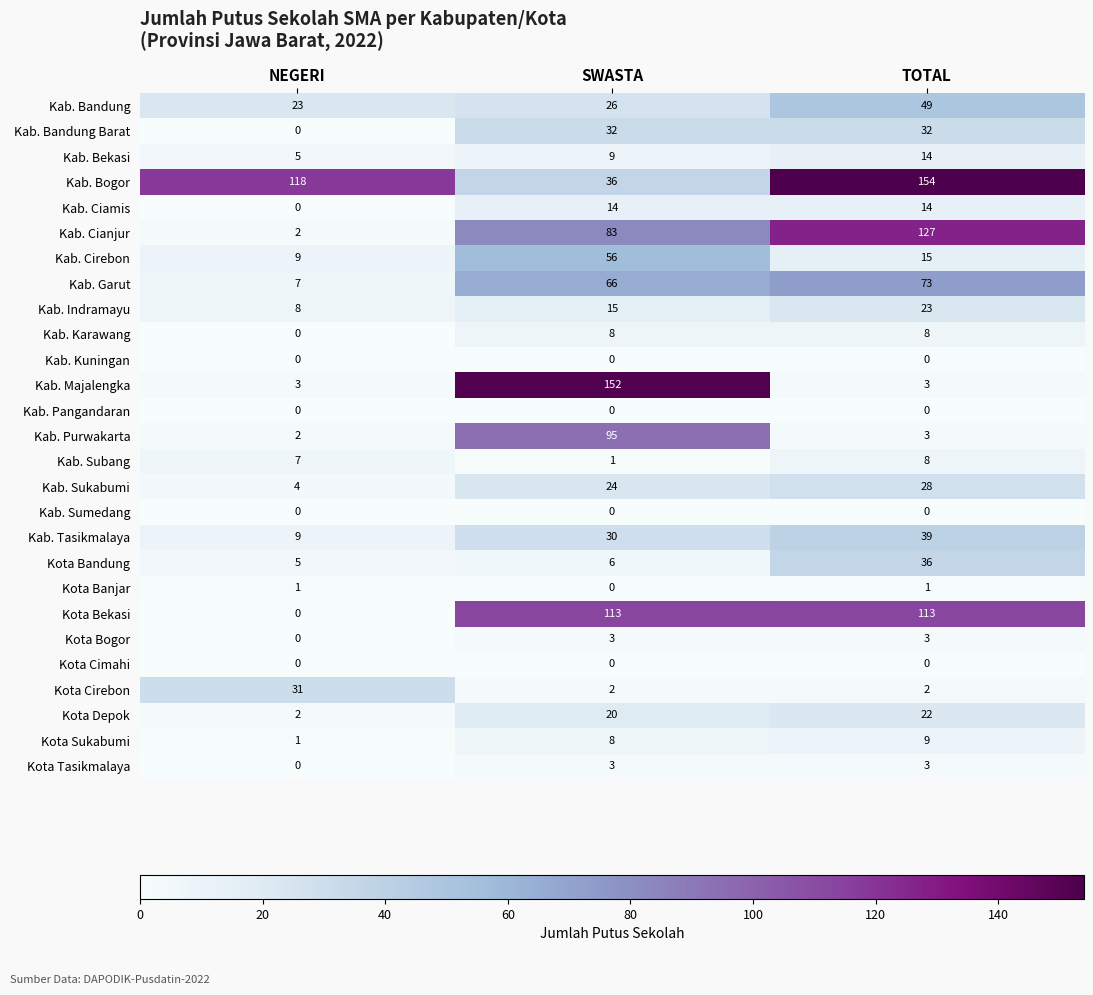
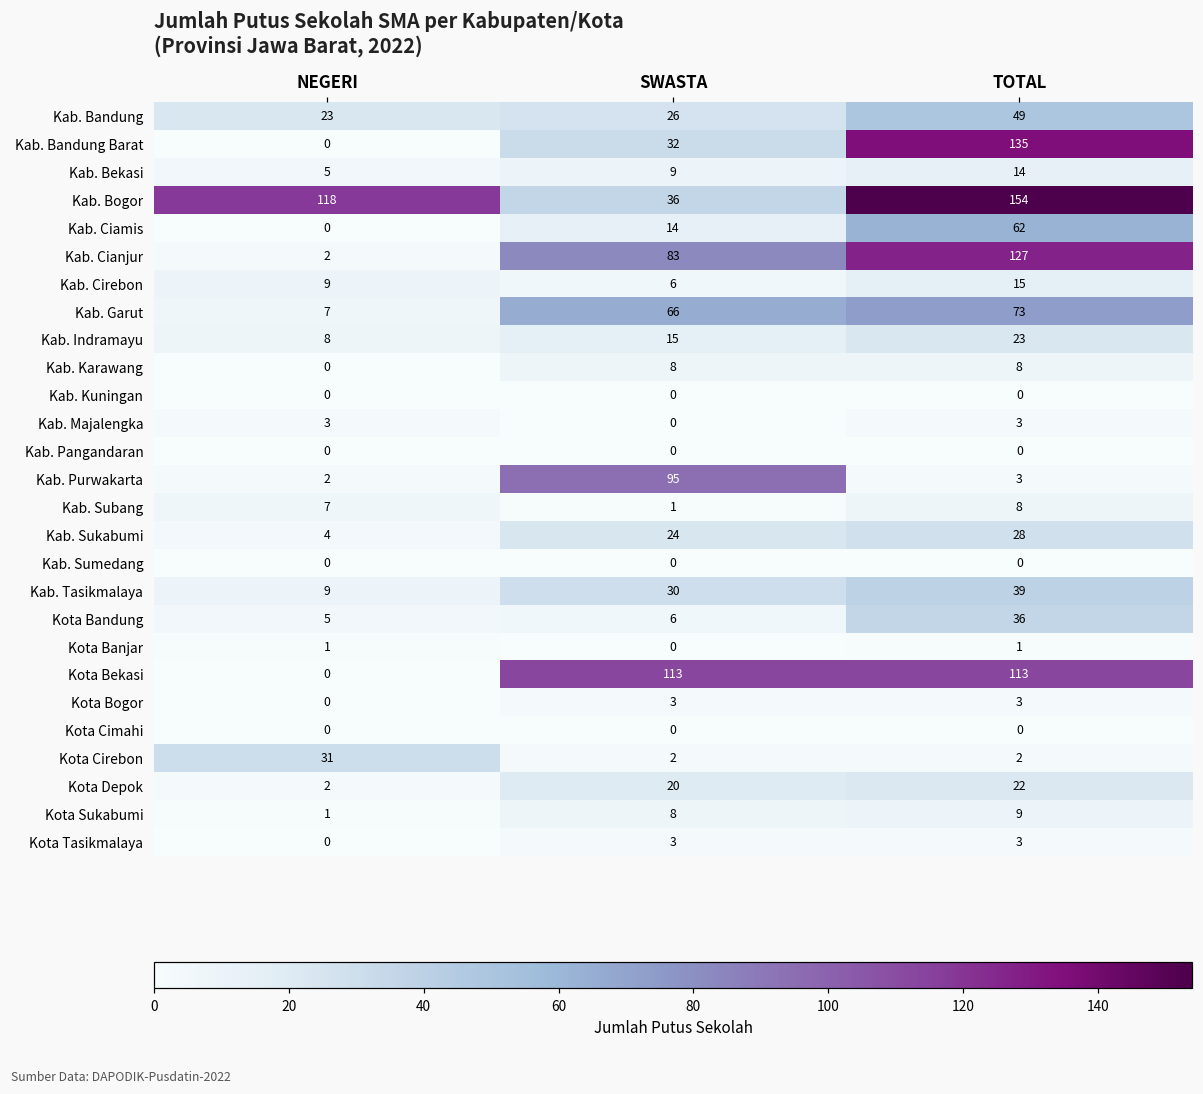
Kab. Bandung Barat, TOTAL: 32 -> 135
Kab. Ciamis, TOTAL: 14 -> 62
Kab. Cirebon, SWASTA: 56 -> 6
Kab. Majalengka, SWASTA: 152 -> 0
